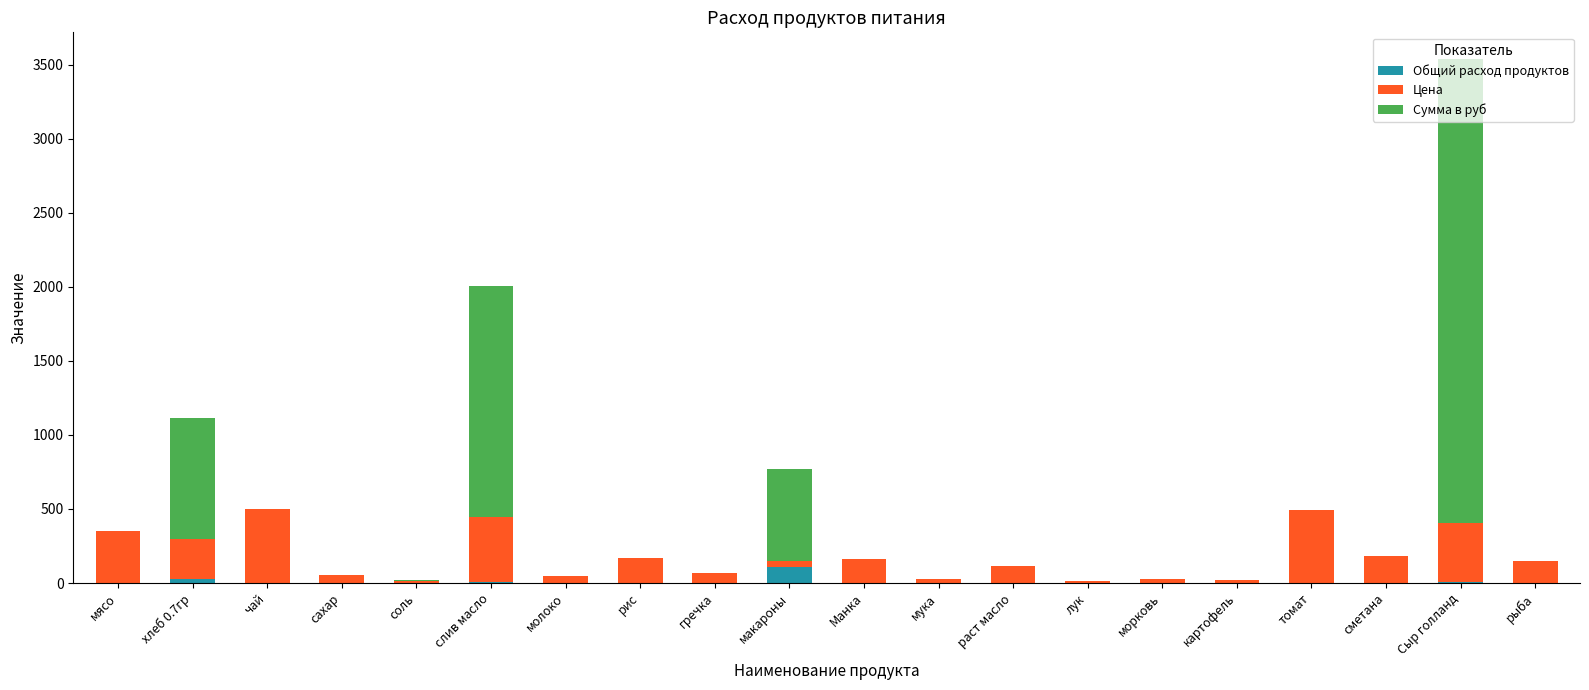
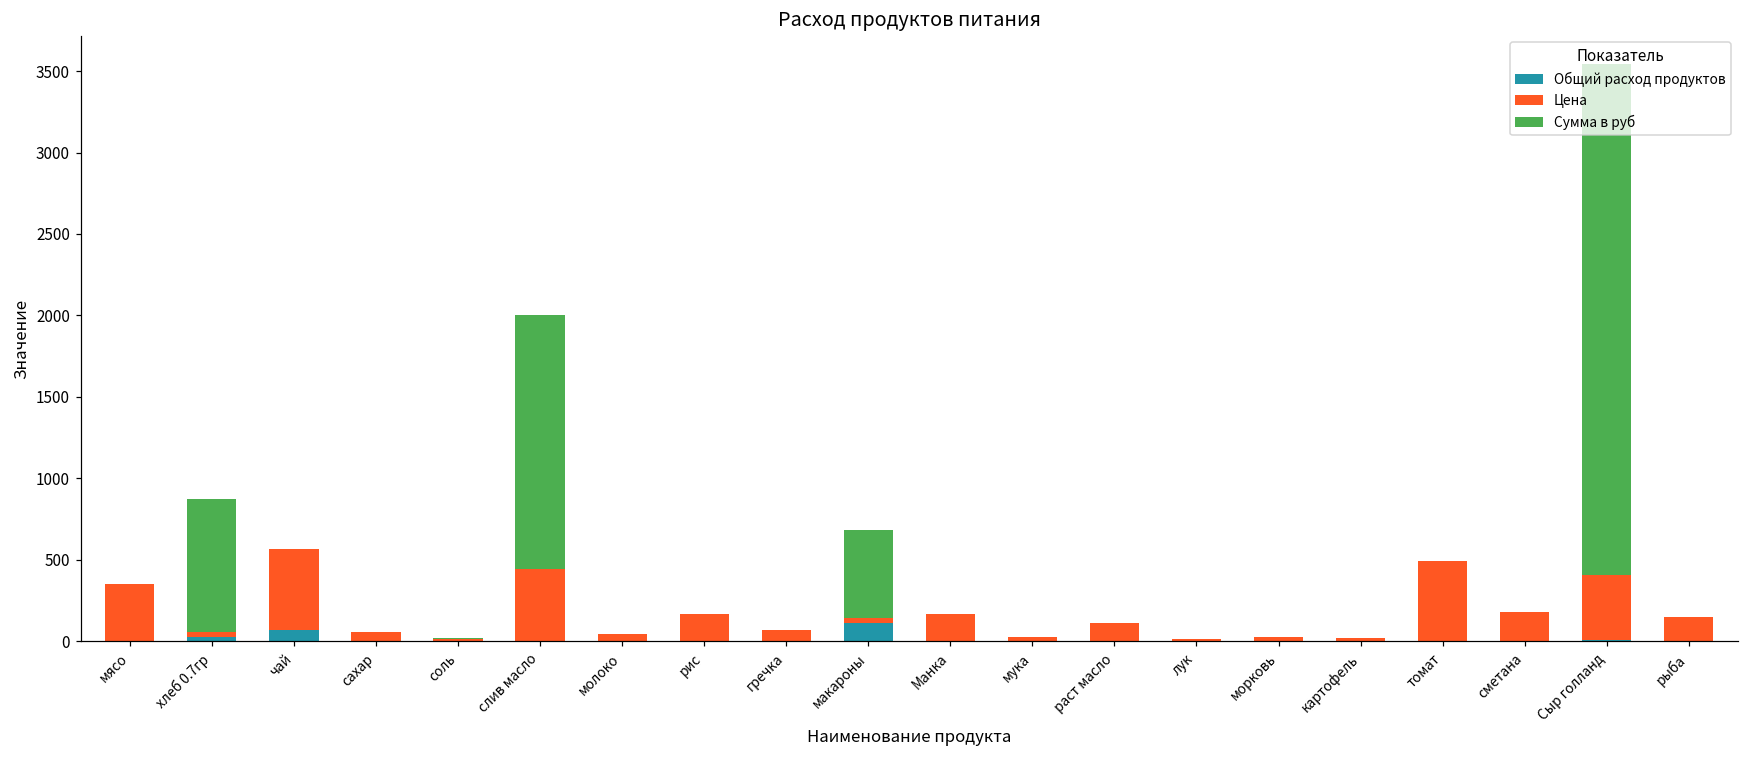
Цена, хлеб 0.7гр: 270 -> 30
Общий расход продуктов, чай: 0 -> 70
Сумма в руб, макароны: 620 -> 540
